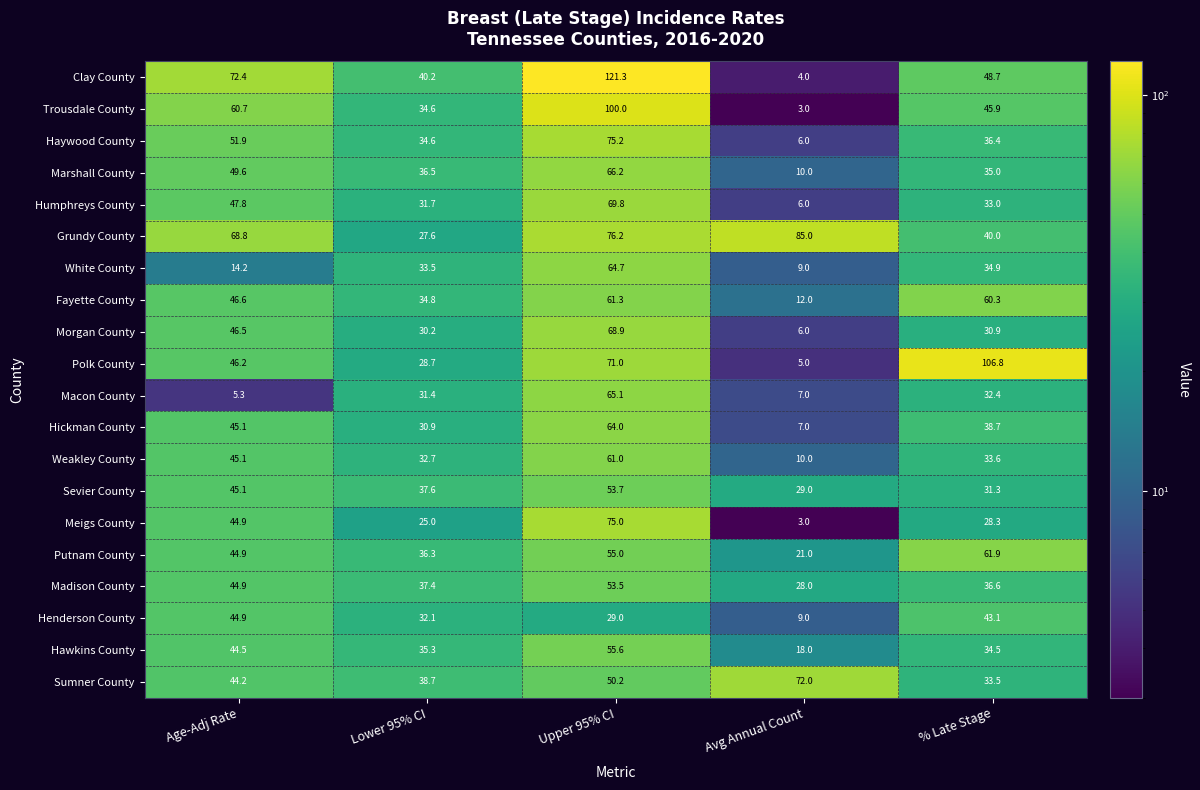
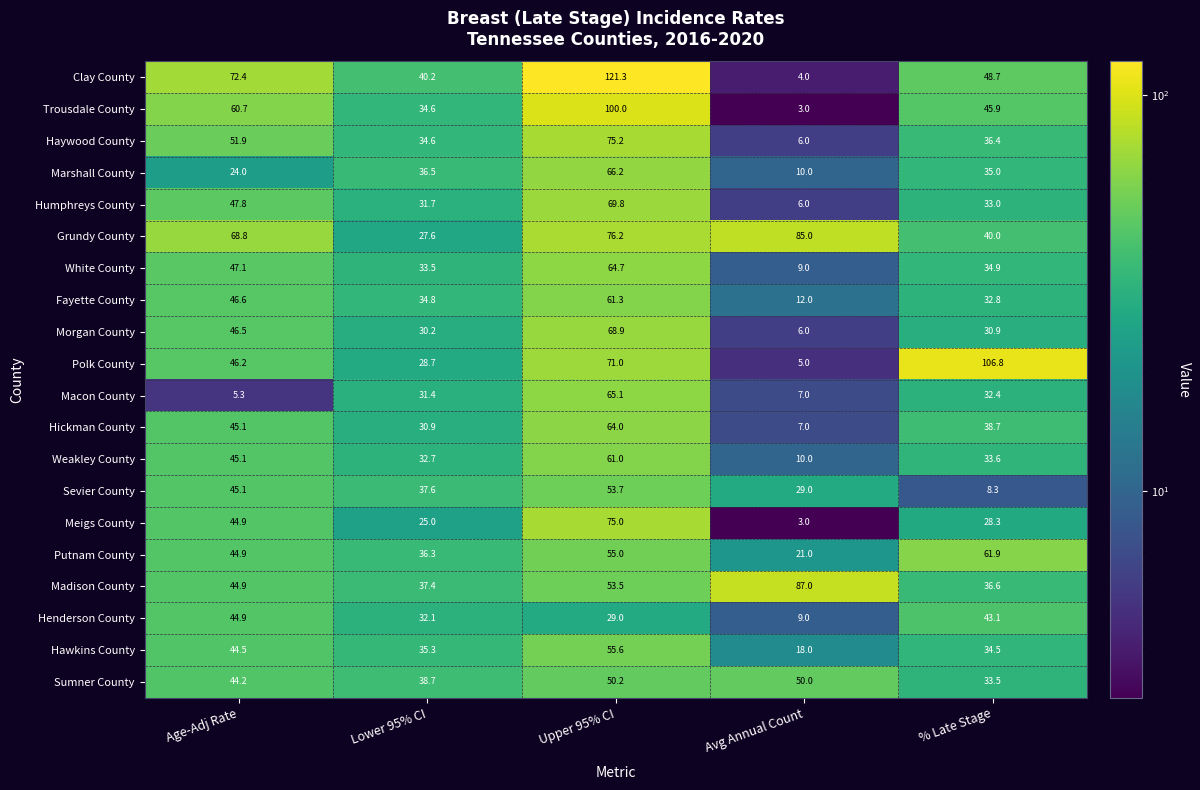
Marshall County, Age-Adj Rate: 49.6 -> 24.0
White County, Age-Adj Rate: 14.2 -> 47.1
Fayette County, % Late Stage: 60.3 -> 32.8
Sevier County, % Late Stage: 31.3 -> 8.3
Madison County, Avg Annual Count: 28.0 -> 87.0
Sumner County, Avg Annual Count: 72.0 -> 50.0
